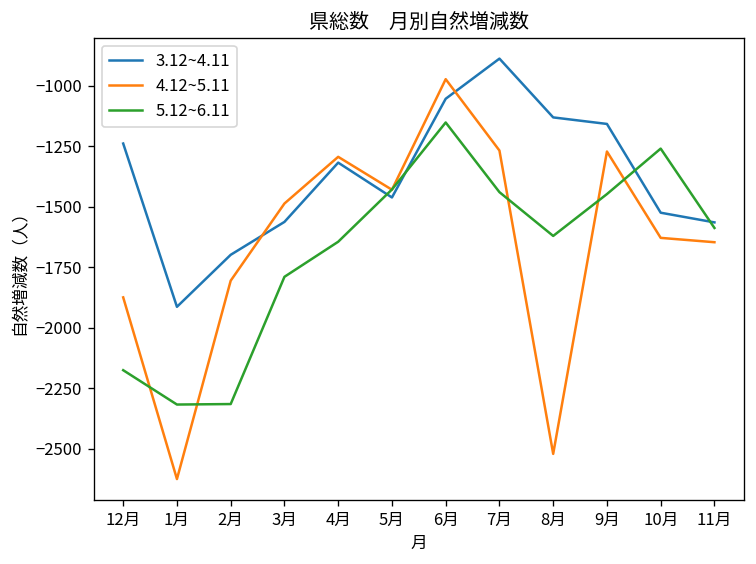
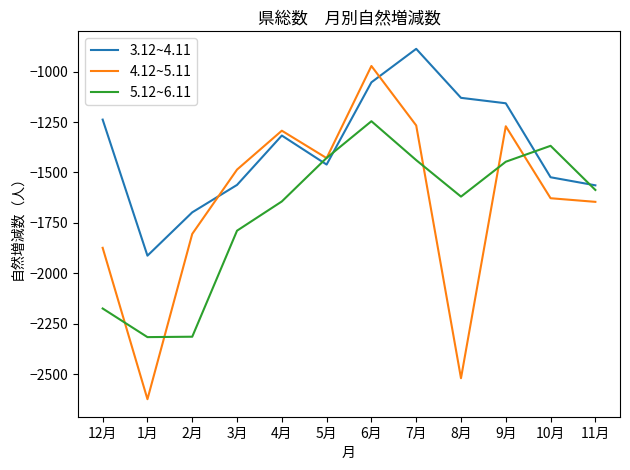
5.12~6.11, 6月: -1150 -> -1250
5.12~6.11, 10月: -1260 -> -1370
